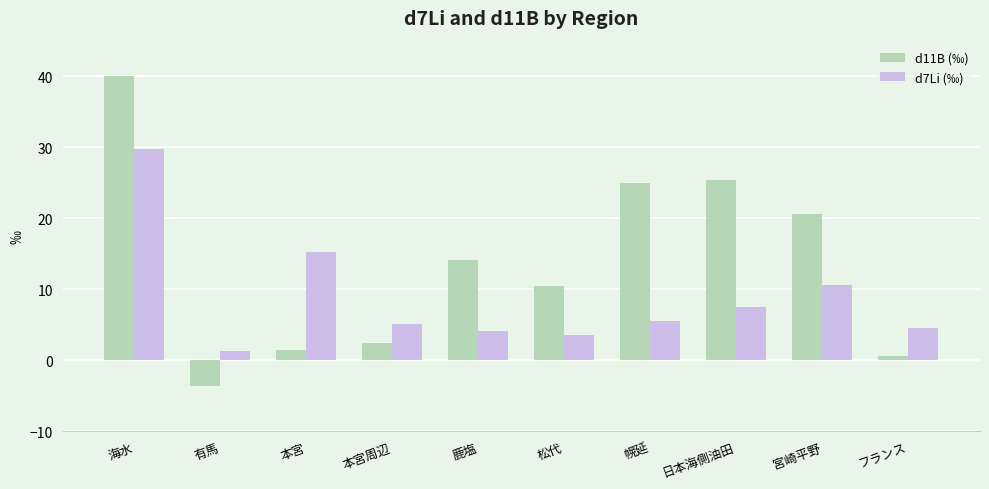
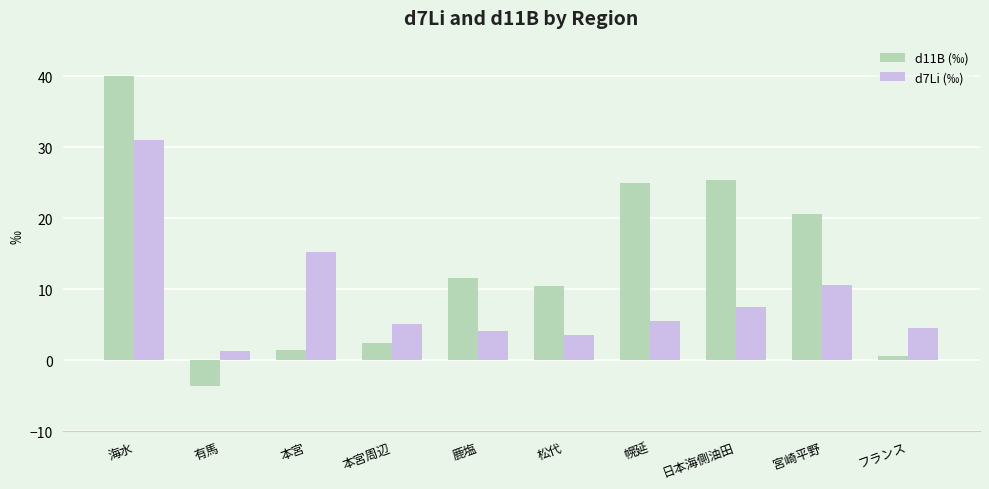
d7Li (‰), 海水: 30 -> 31
d11B (‰), 鹿塩: 14 -> 12
